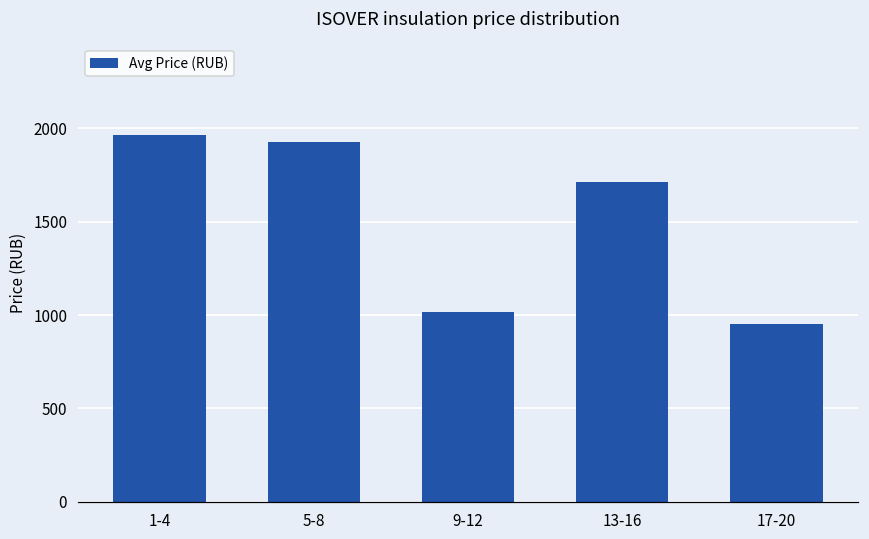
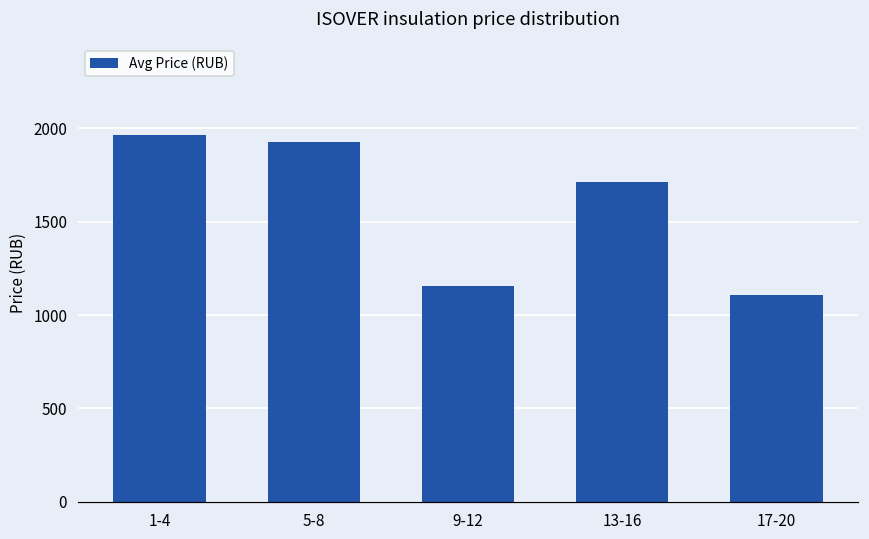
9-12: 1020 -> 1160
17-20: 950 -> 1110
